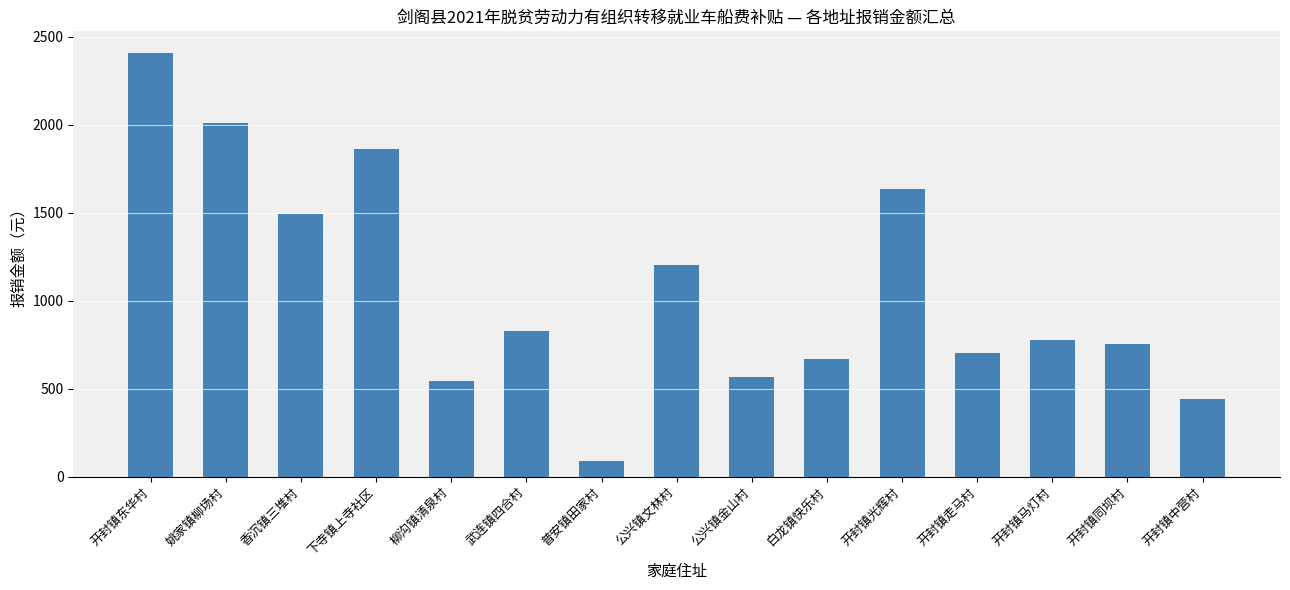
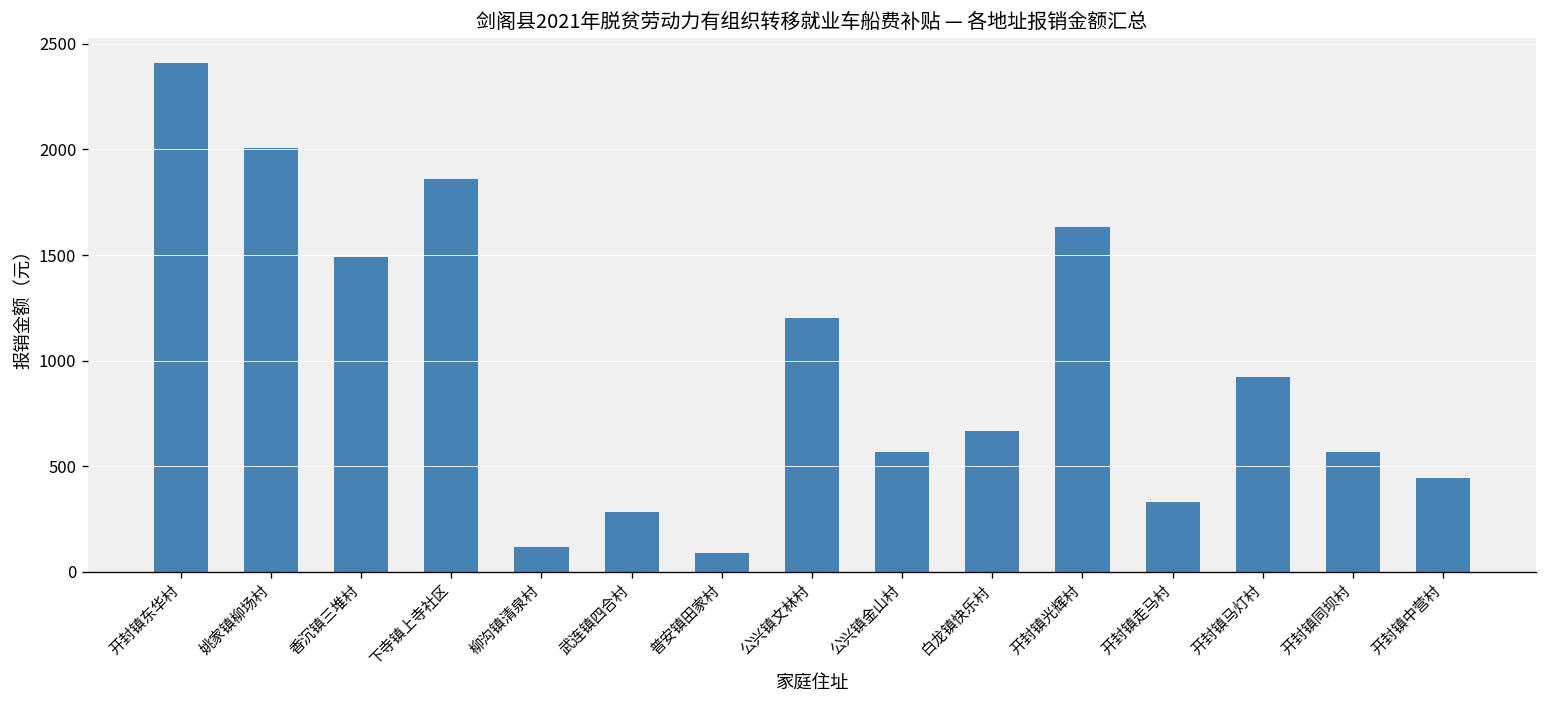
柳沟镇清泉村: 540 -> 120
武连镇四合村: 830 -> 280
开封镇走马村: 700 -> 330
开封镇马灯村: 780 -> 920
开封镇同坝村: 760 -> 570
